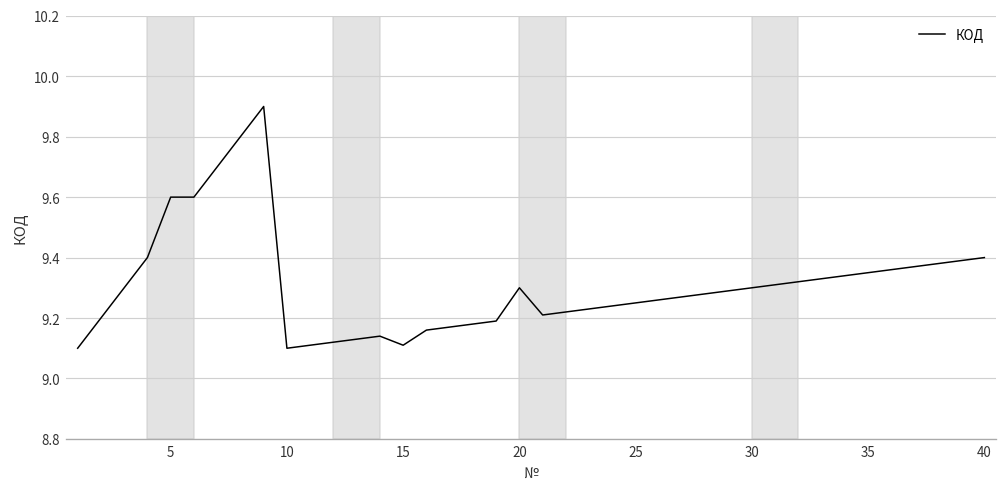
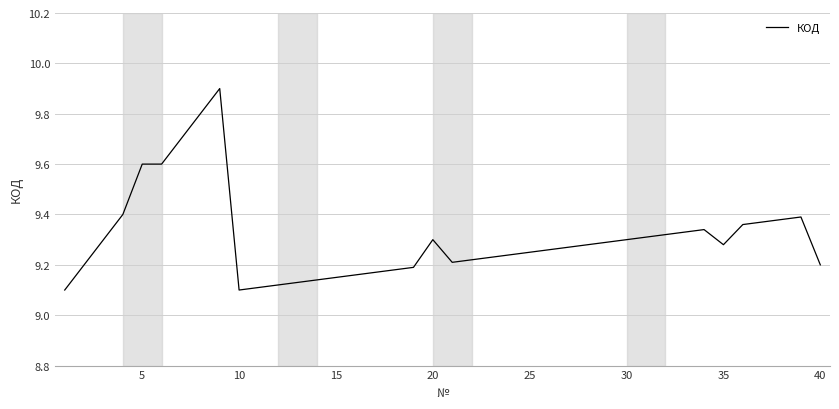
15: 9.11 -> 9.15
35: 9.35 -> 9.28
40: 9.4 -> 9.2
